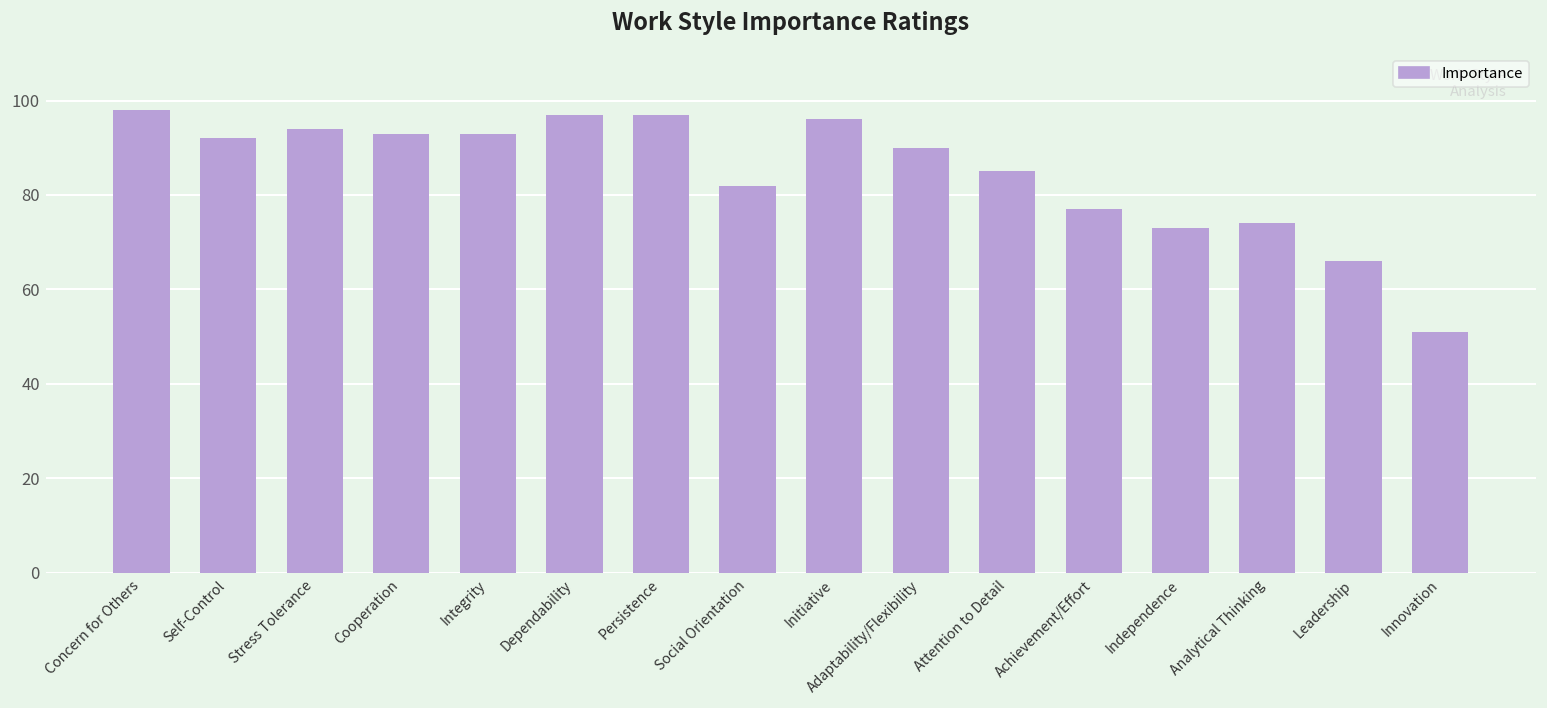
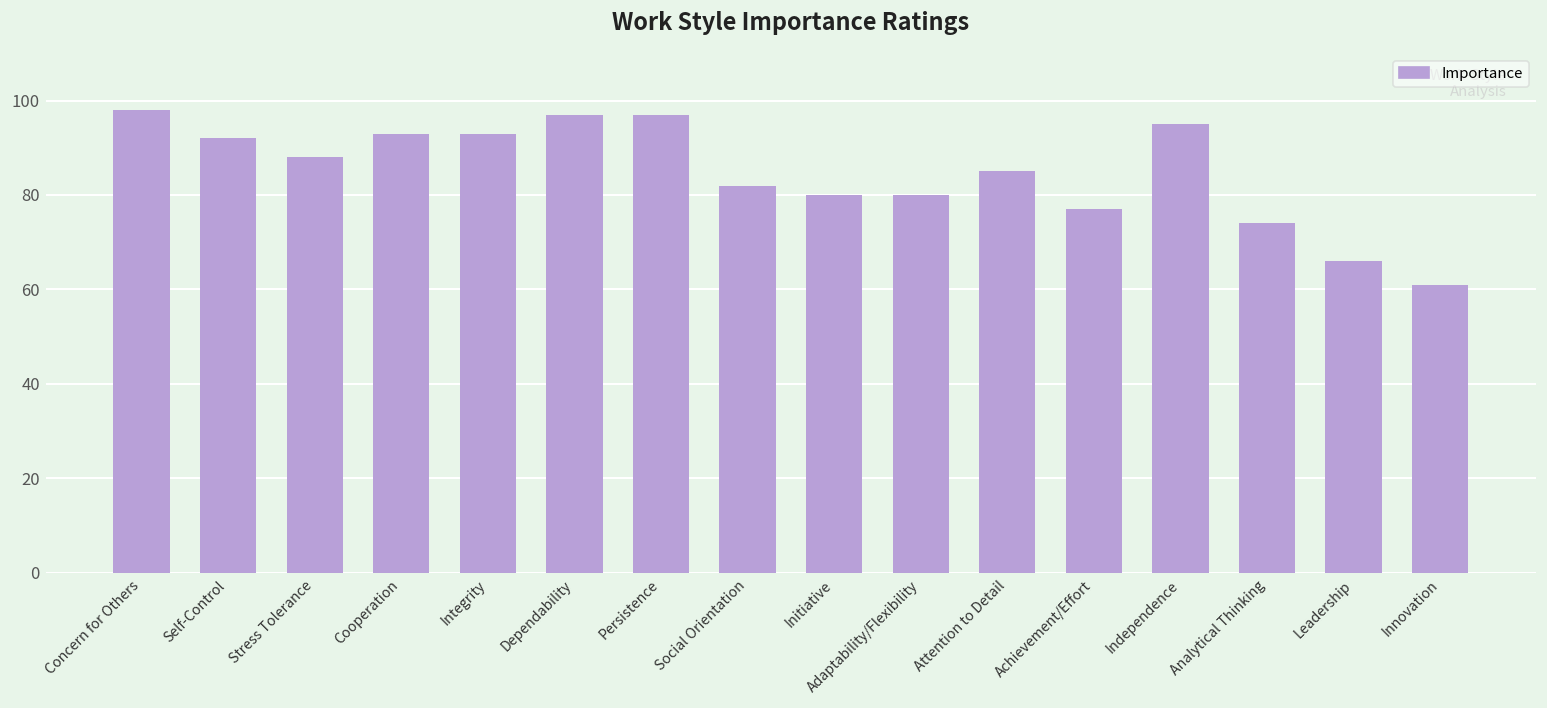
Stress Tolerance: 94 -> 88
Initiative: 96 -> 80
Adaptability/Flexibility: 90 -> 80
Independence: 73 -> 95
Innovation: 51 -> 61
